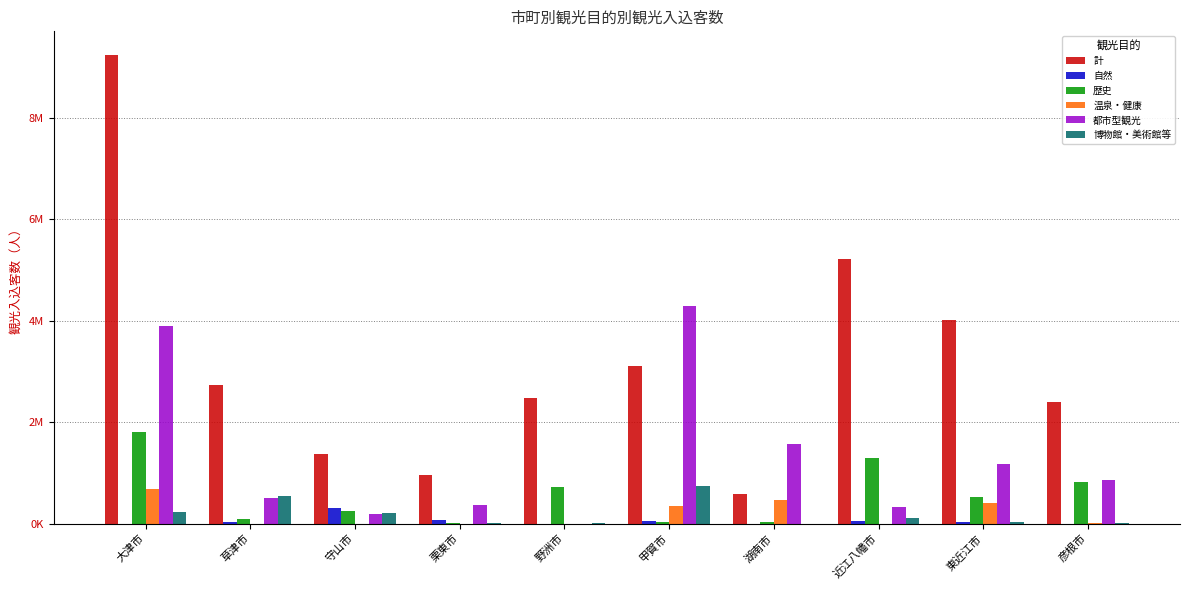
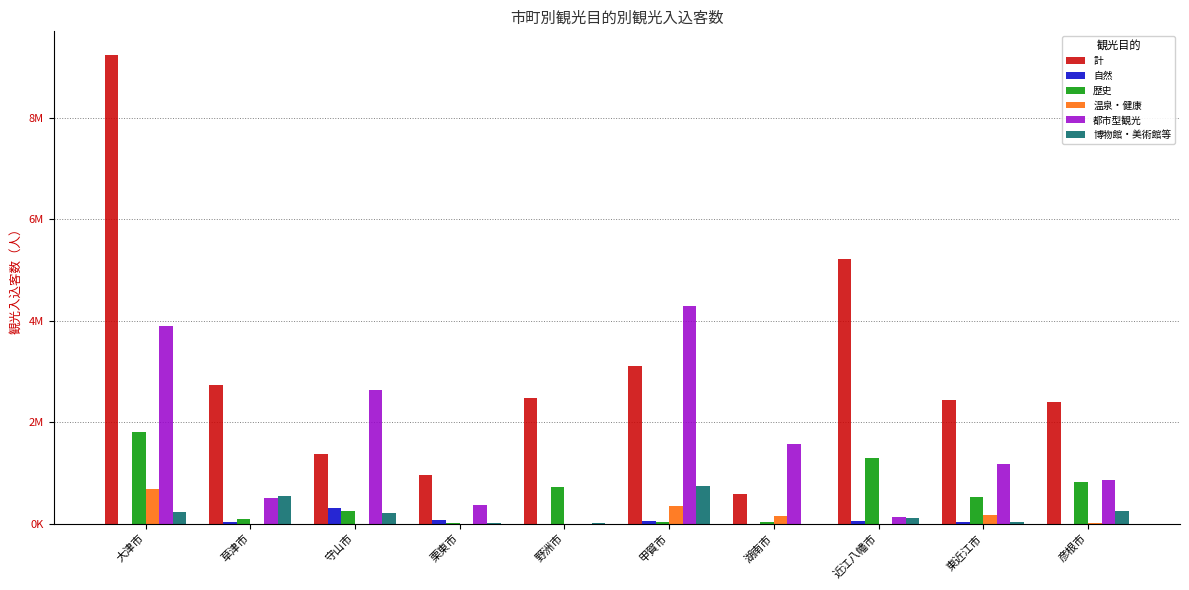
都市型観光, 守山市: 200000 -> 2600000
温泉・健康, 湖南市: 500000 -> 100000
都市型観光, 近江八幡市: 300000 -> 100000
計, 東近江市: 4000000 -> 2400000
温泉・健康, 東近江市: 400000 -> 200000
博物館・美術館等, 彦根市: 0 -> 200000
